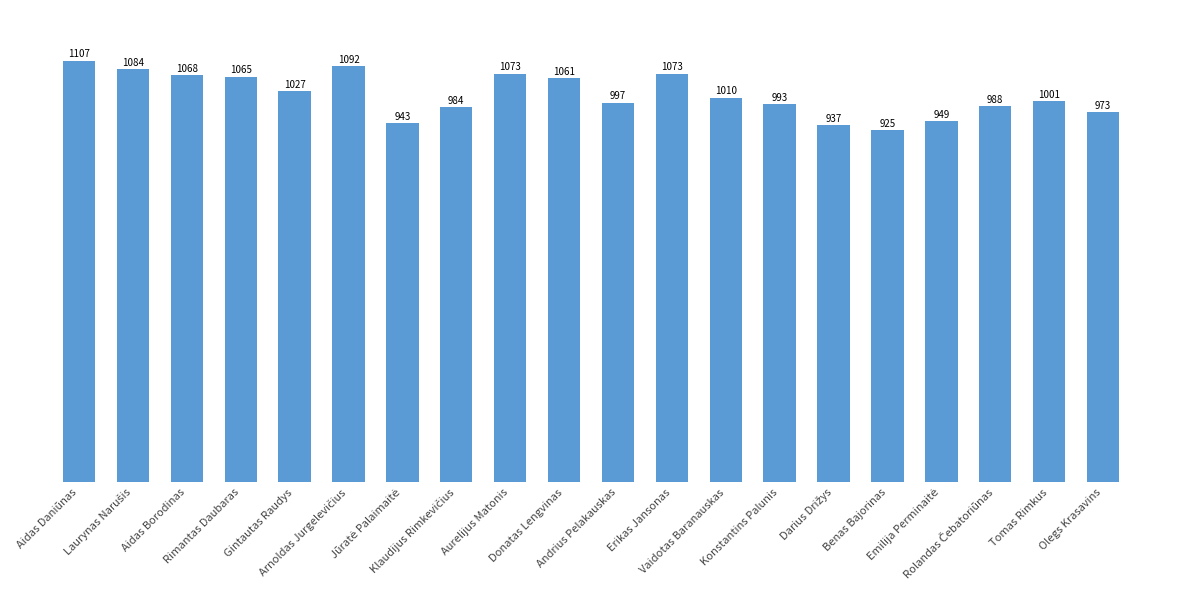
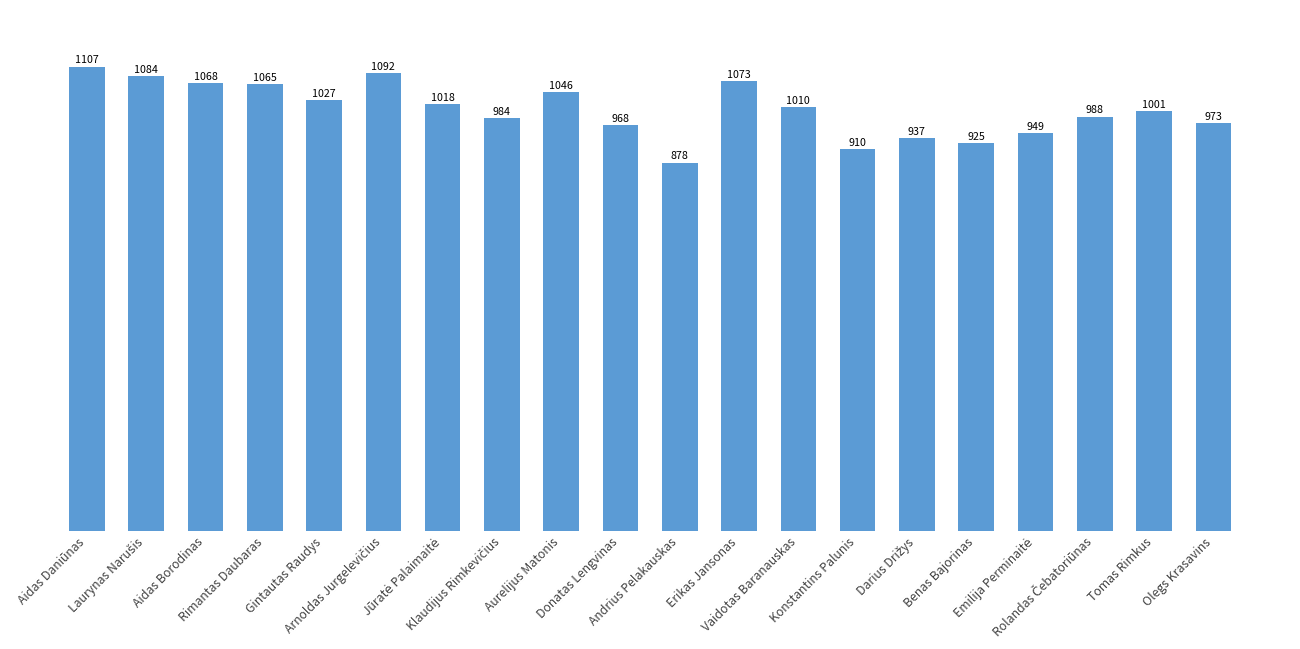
Jūratė Palaimaitė: 943 -> 1018
Aurelijus Matonis: 1073 -> 1046
Donatas Lengvinas: 1061 -> 968
Andrius Pelakauskas: 997 -> 878
Konstantins Palunis: 993 -> 910
